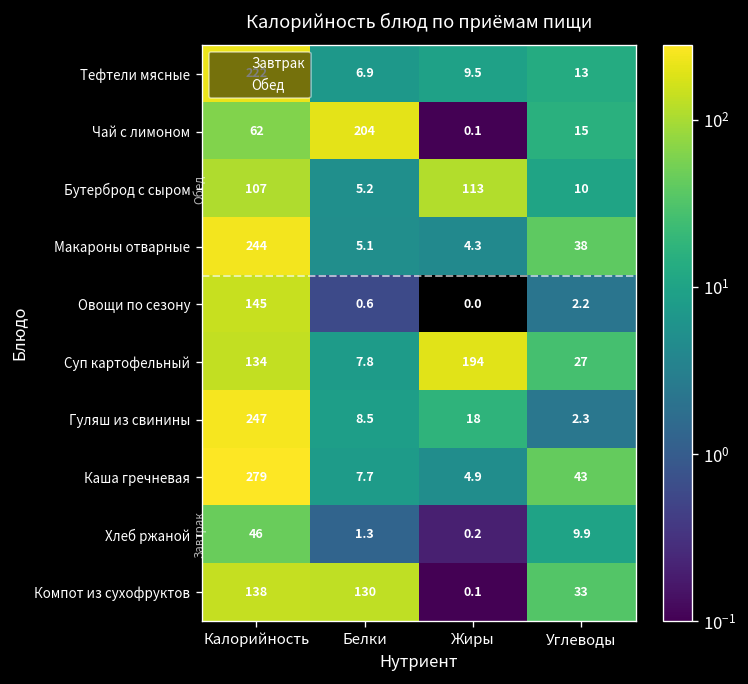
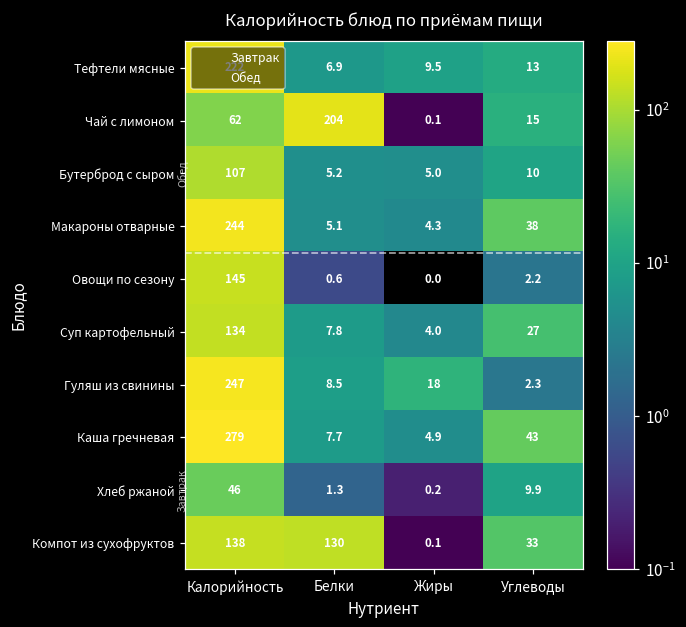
Бутерброд с сыром, Жиры: 113 -> 5.0
Суп картофельный, Жиры: 194 -> 4.0
